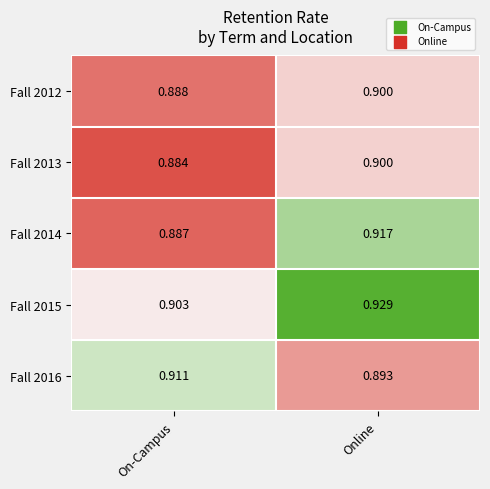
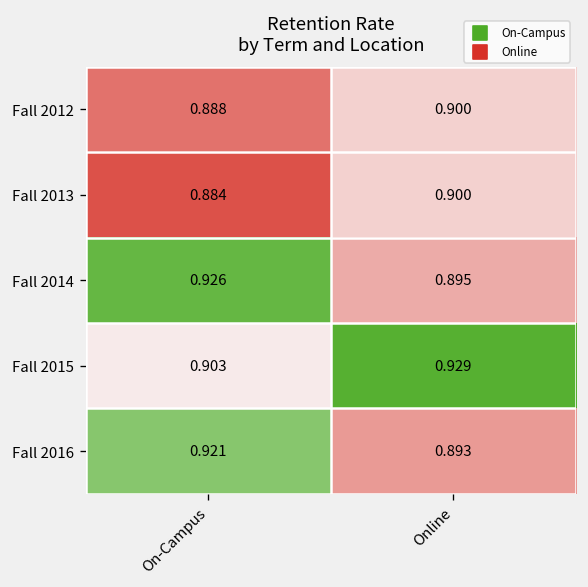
Fall 2014, On-Campus: 0.887 -> 0.926
Fall 2014, Online: 0.917 -> 0.895
Fall 2016, On-Campus: 0.911 -> 0.921
